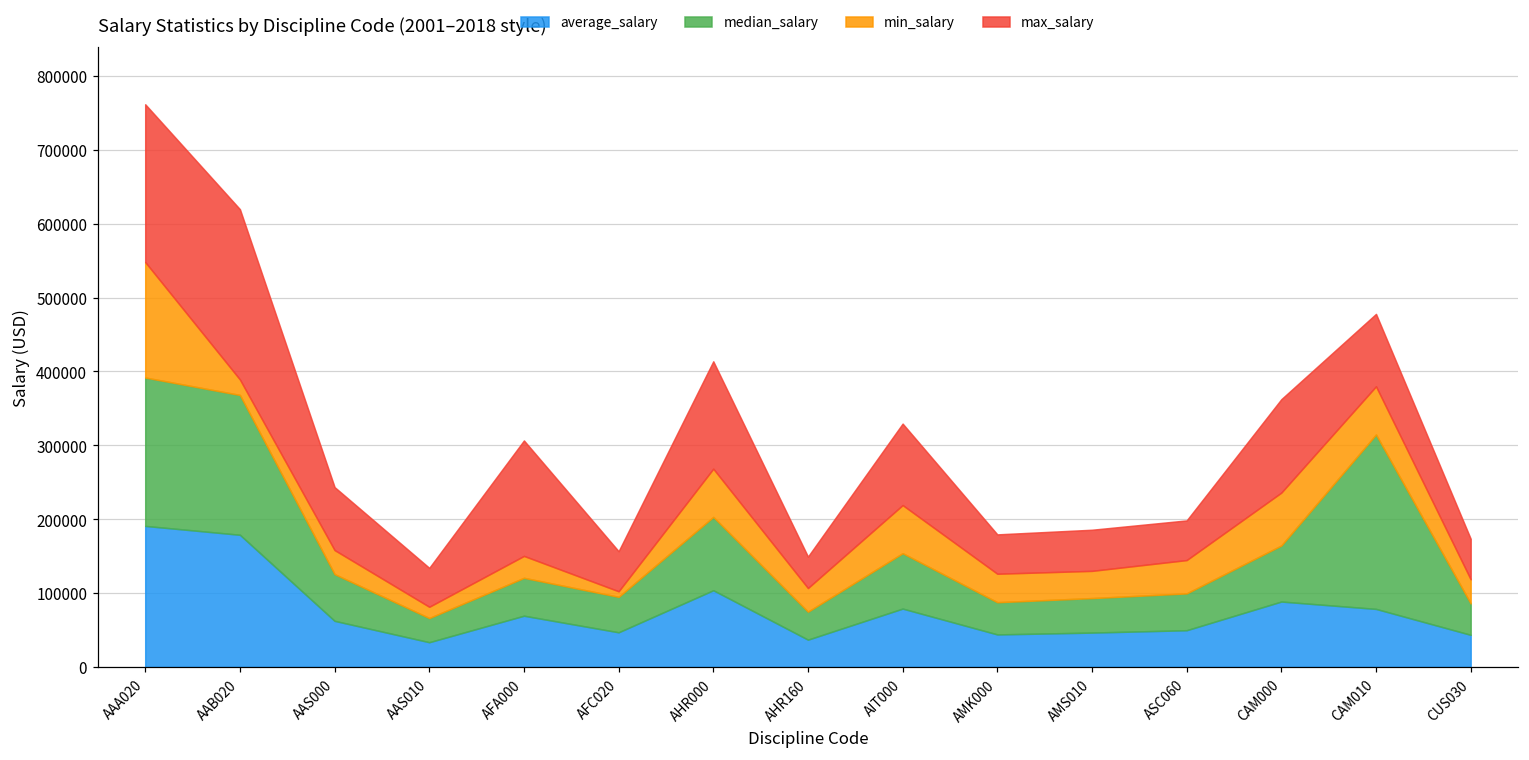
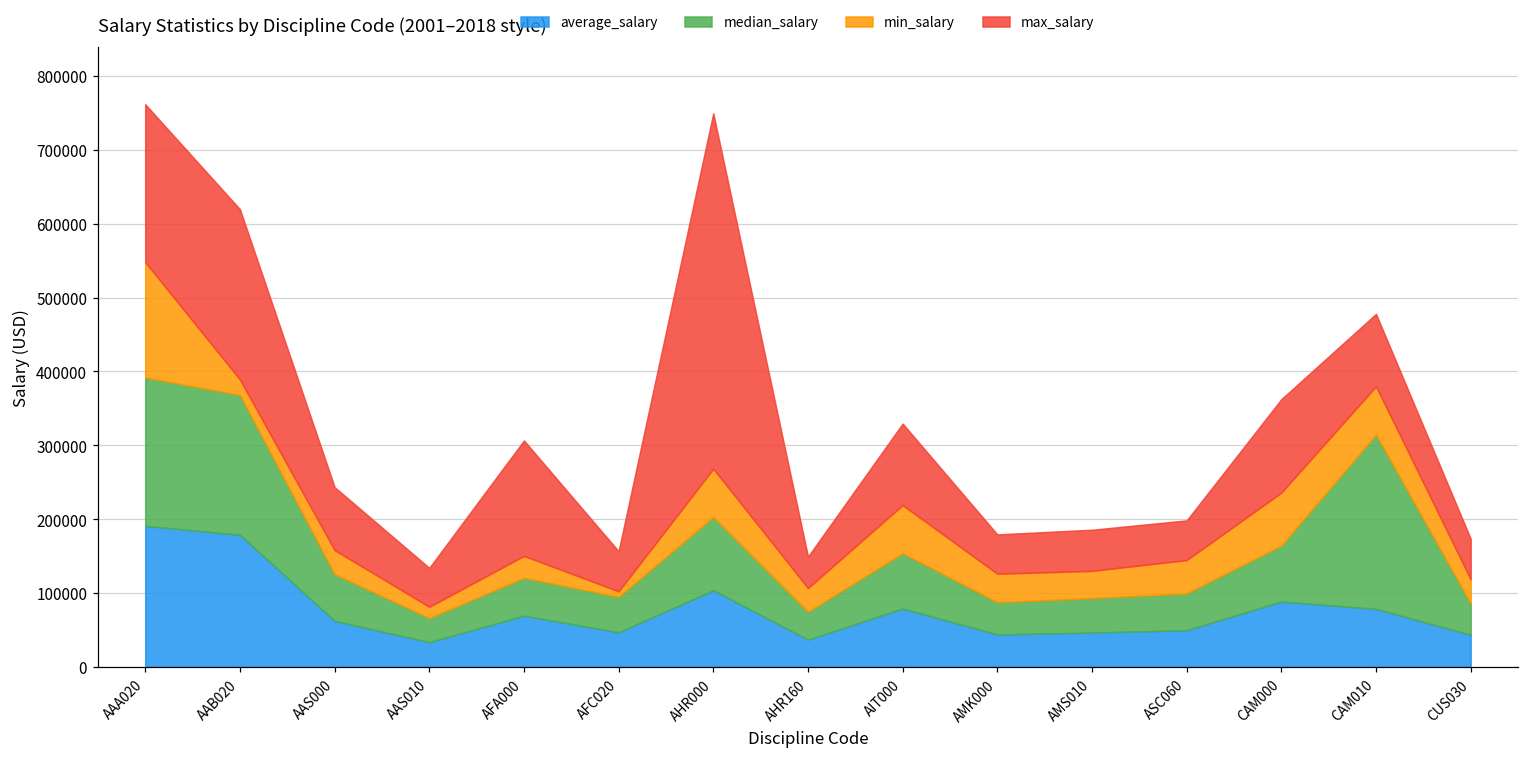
max_salary, AHR000: 150000 -> 480000
